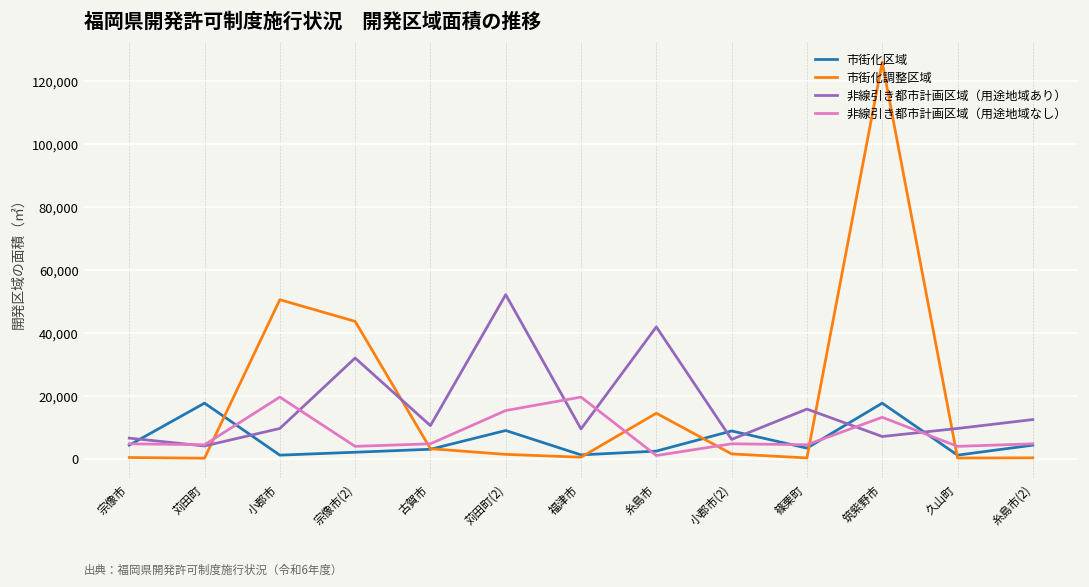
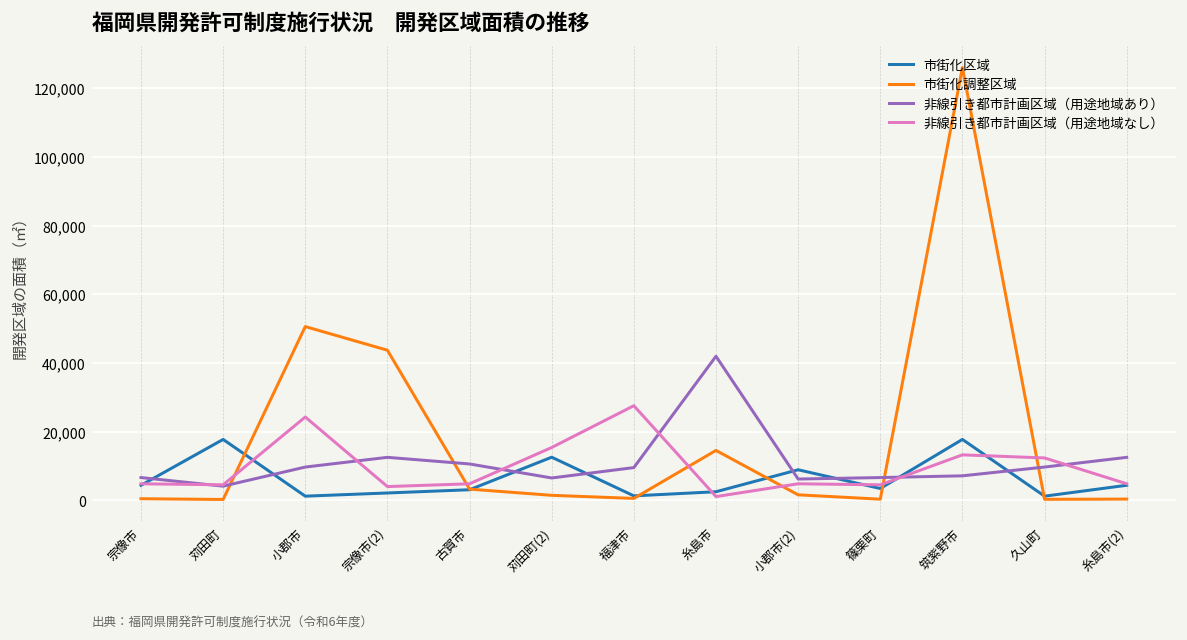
非線引き都市計画区域（用途地域なし）, 小郡市: 20,000 -> 24,000
非線引き都市計画区域（用途地域あり）, 宗像市(2): 32,000 -> 13,000
市街化区域, 苅田町(2): 9,000 -> 13,000
非線引き都市計画区域（用途地域あり）, 苅田町(2): 52,000 -> 7,000
非線引き都市計画区域（用途地域なし）, 福津市: 20,000 -> 28,000
非線引き都市計画区域（用途地域あり）, 篠栗町: 16,000 -> 7,000
非線引き都市計画区域（用途地域なし）, 久山町: 4,000 -> 12,000
